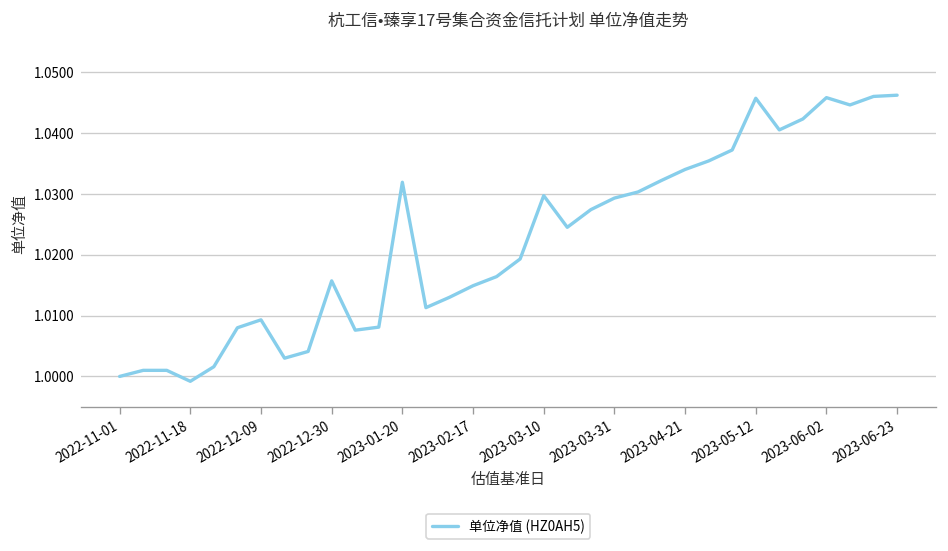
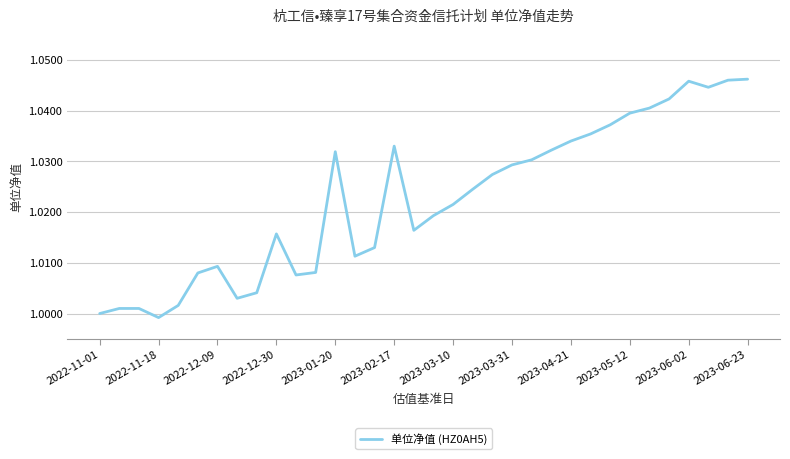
2023-02-17: 1.015 -> 1.033
2023-03-10: 1.030 -> 1.022
2023-05-12: 1.046 -> 1.040
